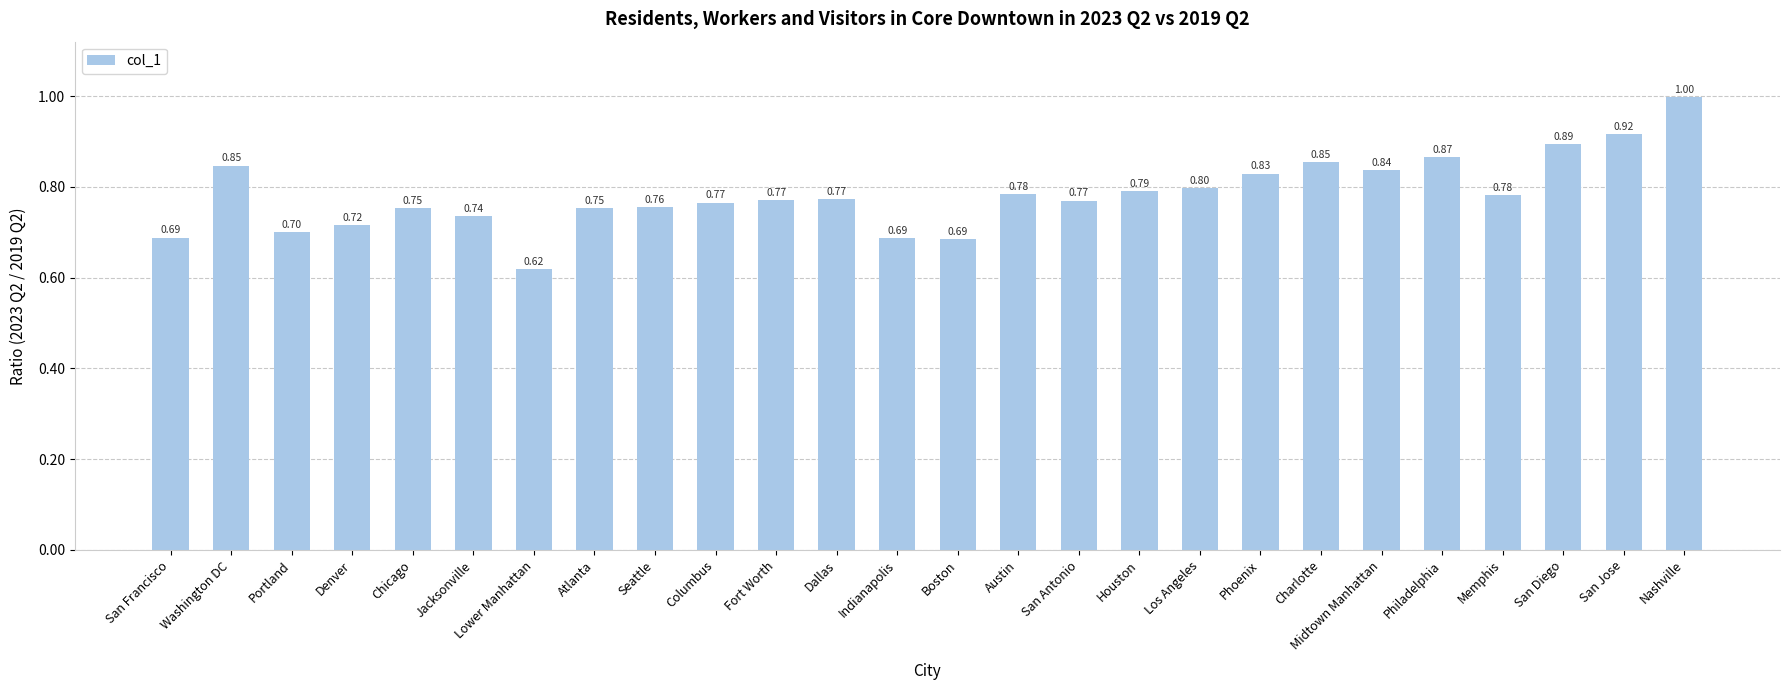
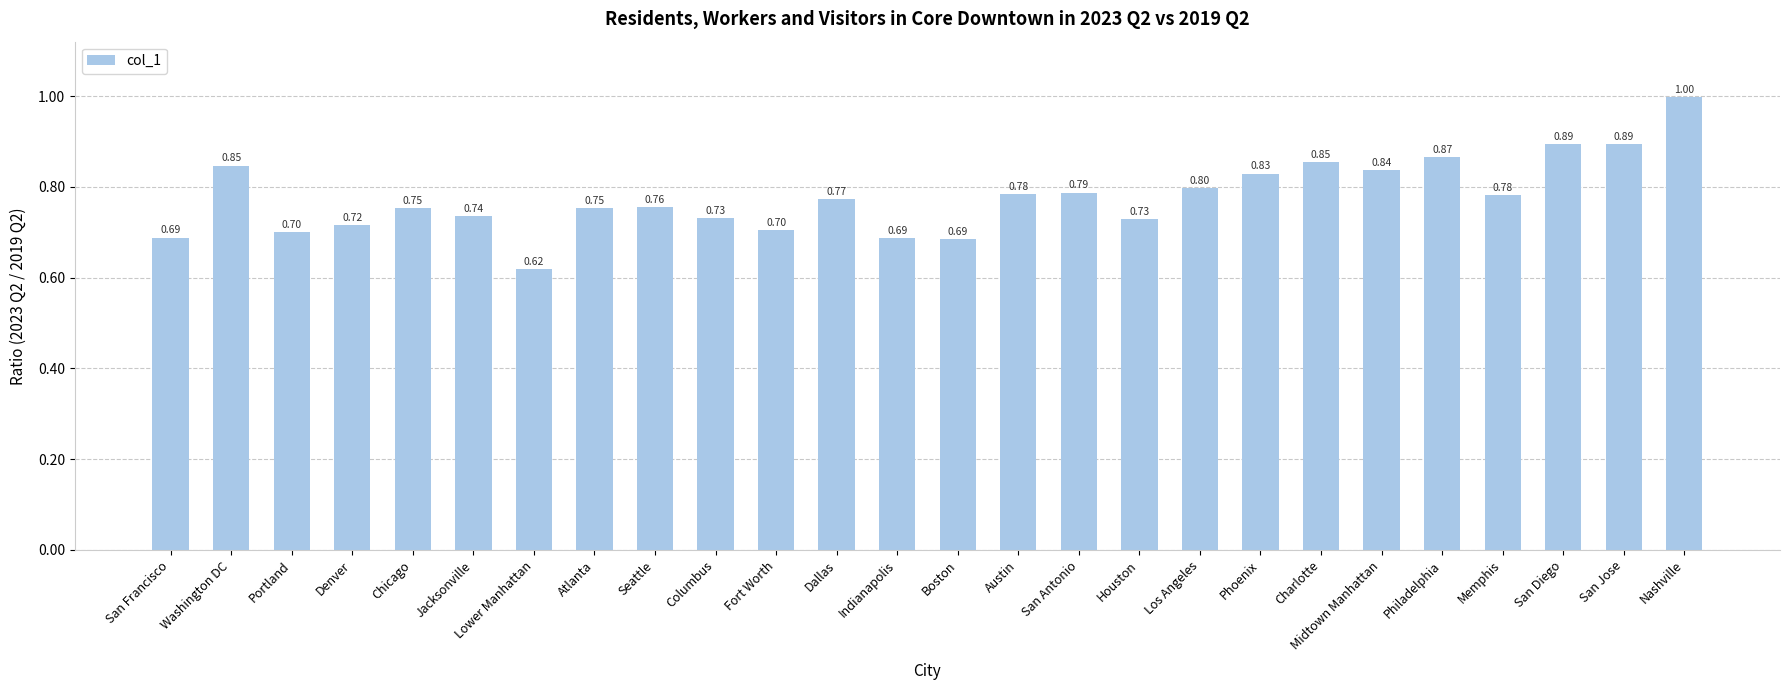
Columbus: 0.77 -> 0.73
Fort Worth: 0.77 -> 0.70
San Antonio: 0.77 -> 0.79
Houston: 0.79 -> 0.73
San Jose: 0.92 -> 0.89
